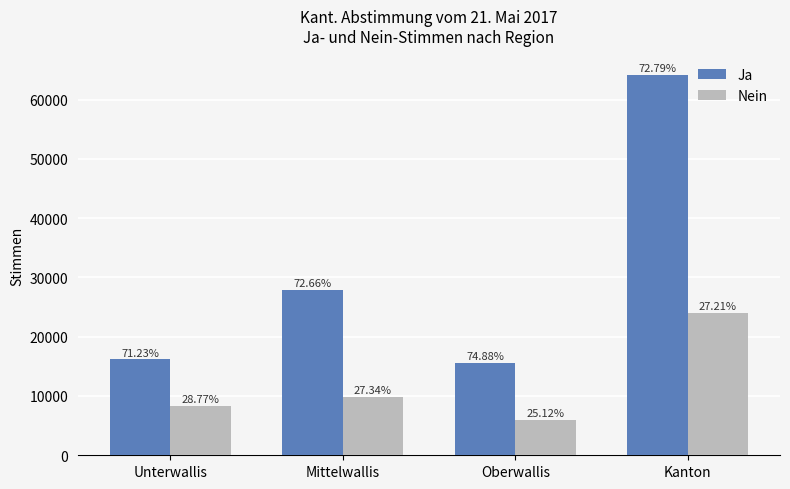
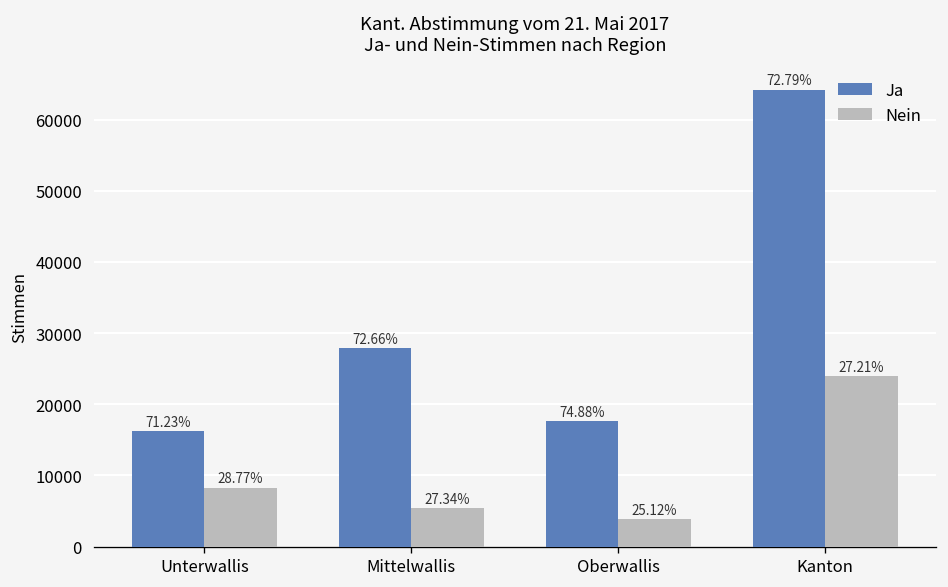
Nein, Mittelwallis: 10000 -> 5000
Ja, Oberwallis: 16000 -> 18000
Nein, Oberwallis: 6000 -> 4000
